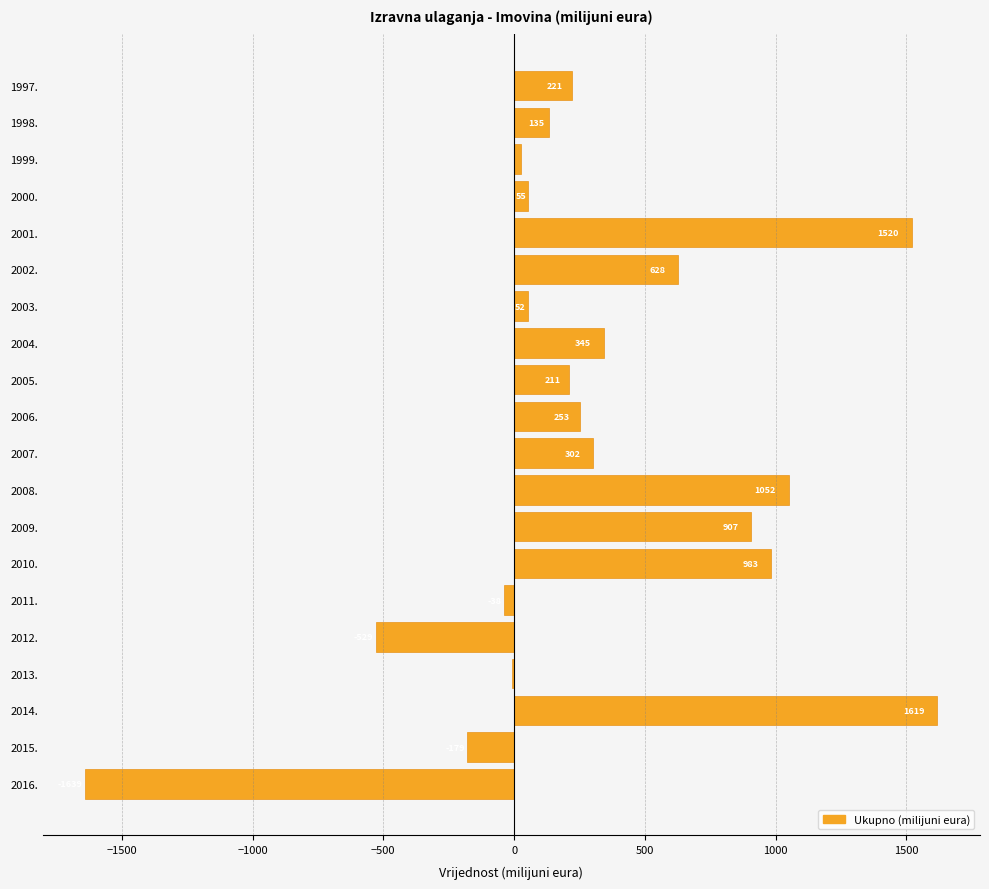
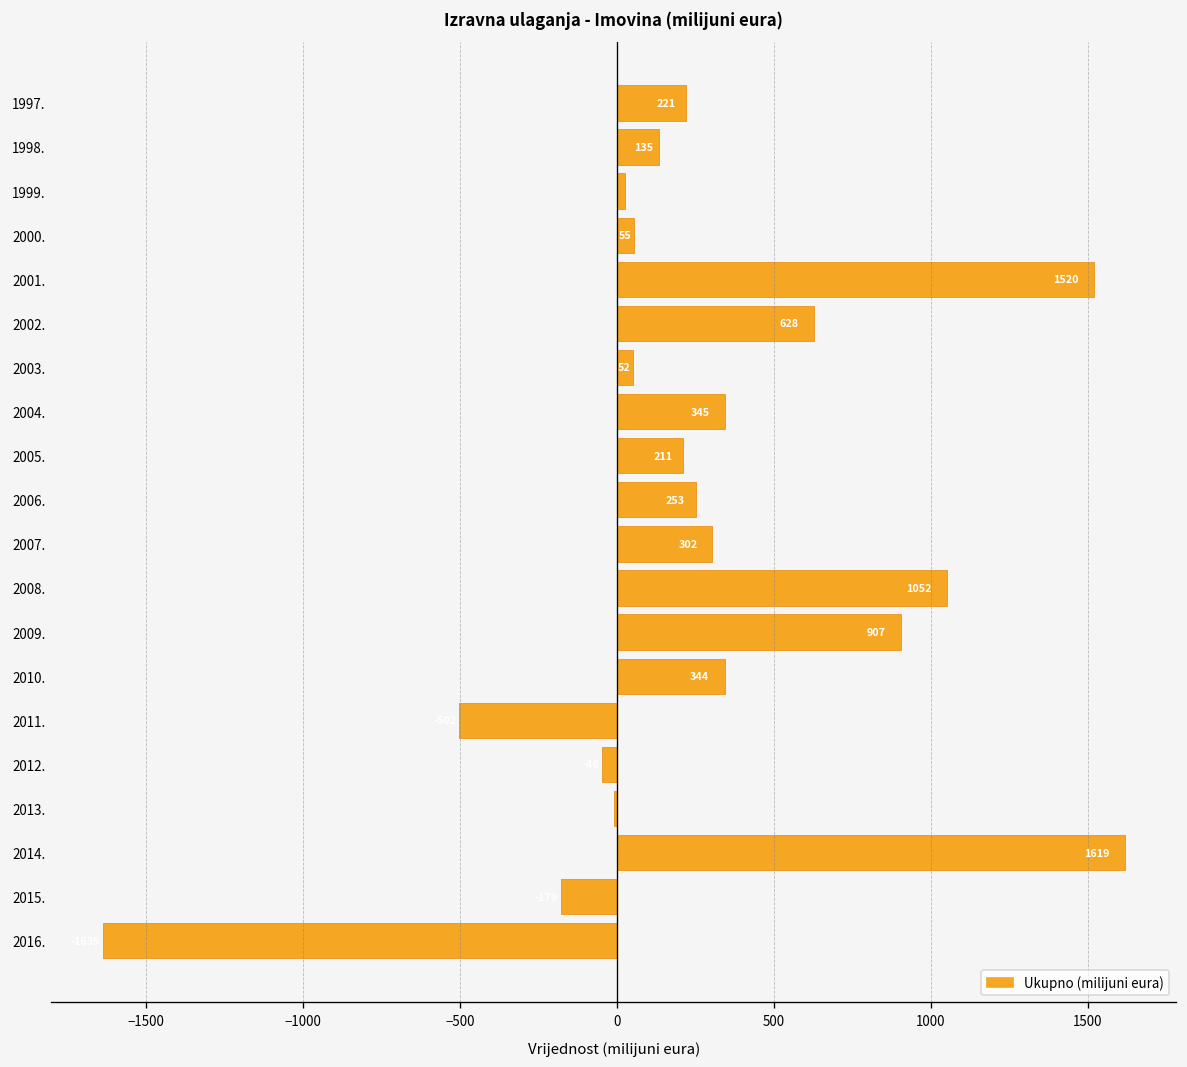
2010.: 983 -> 344
2011.: -40 -> -500
2012.: -530 -> -50
